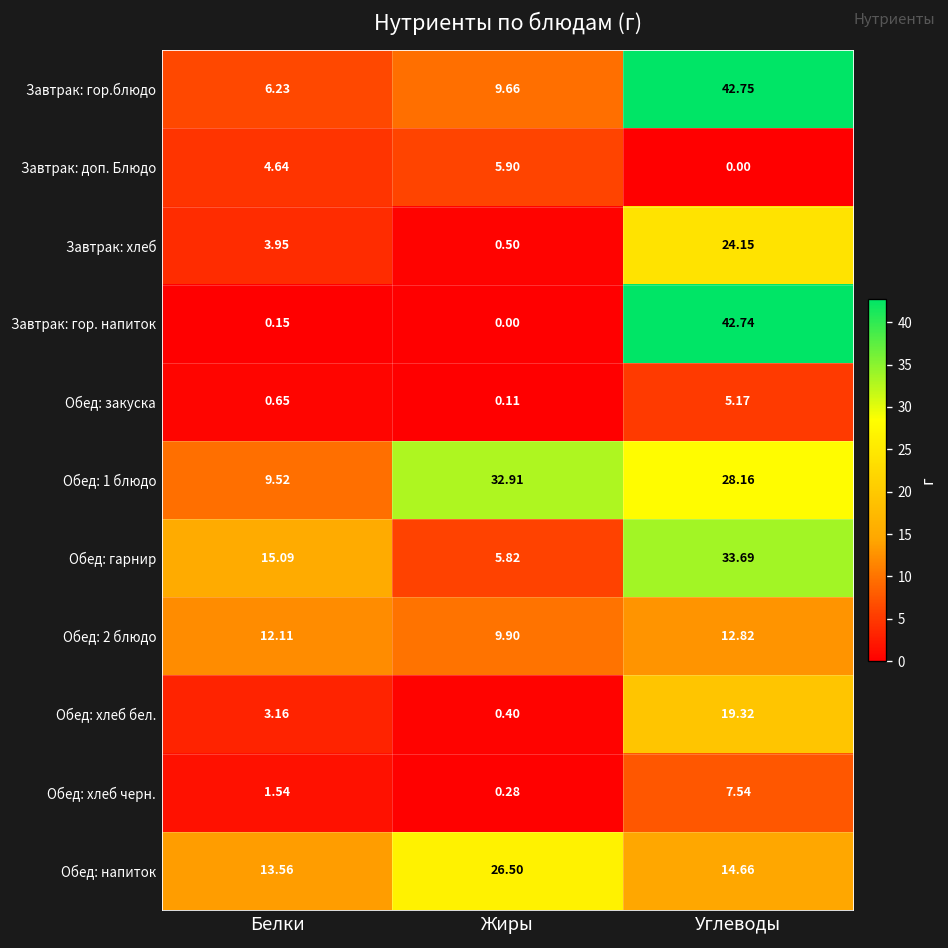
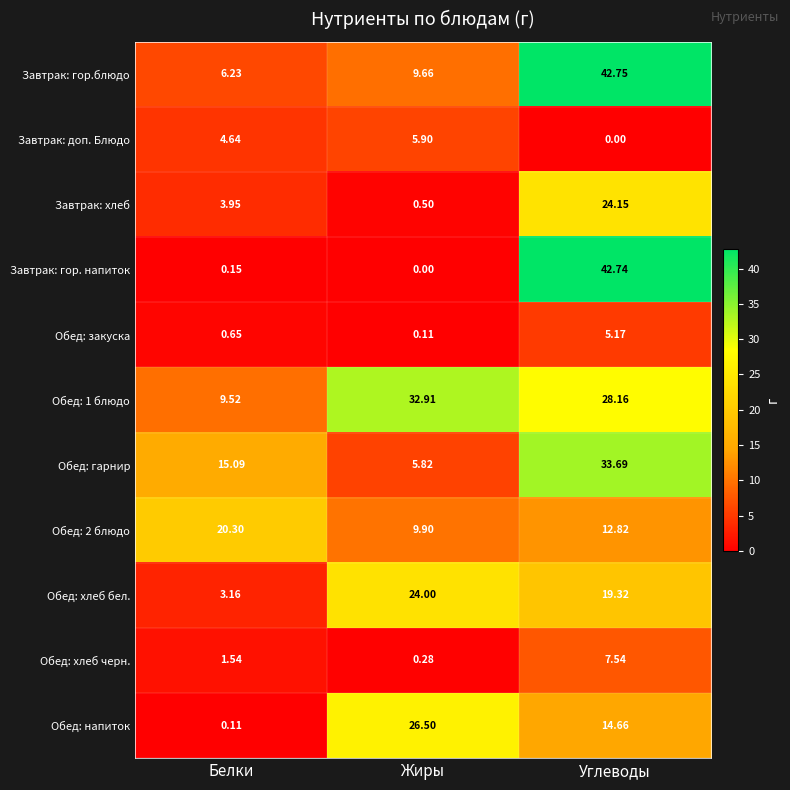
Обед: 2 блюдо, Белки: 12.11 -> 20.30
Обед: хлеб бел., Жиры: 0.40 -> 24.00
Обед: напиток, Белки: 13.56 -> 0.11
